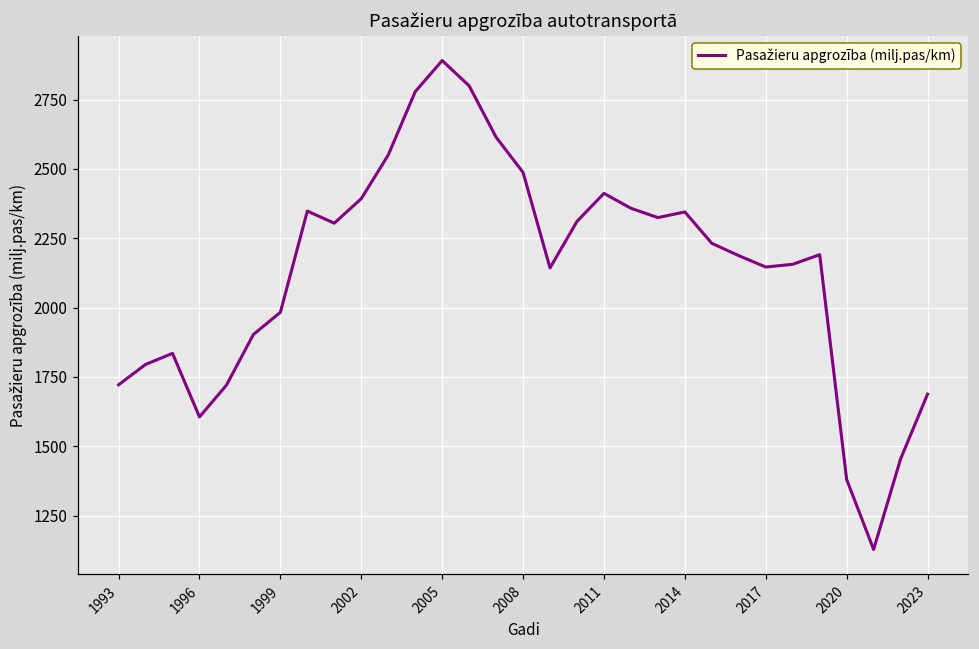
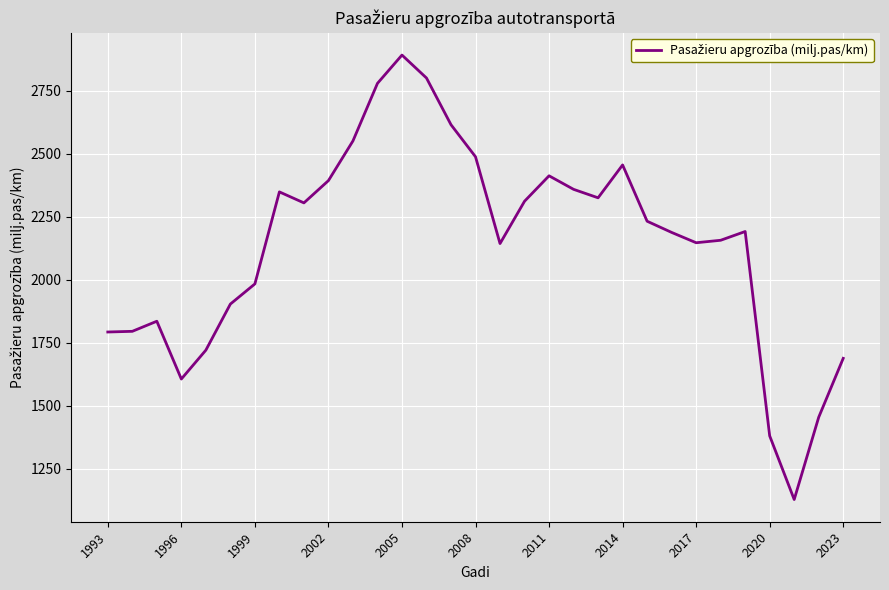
1993: 1720 -> 1790
2014: 2350 -> 2460
